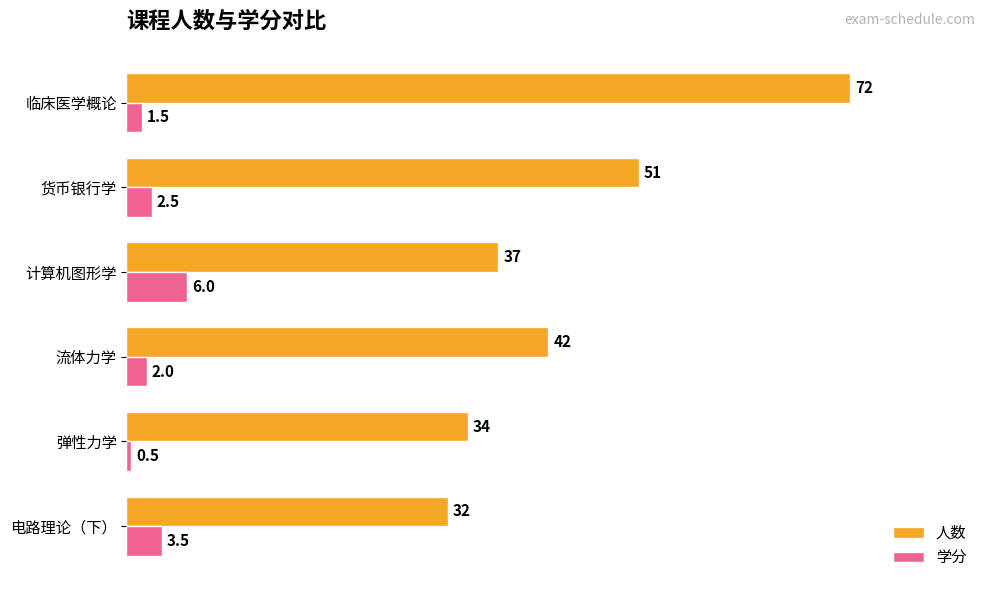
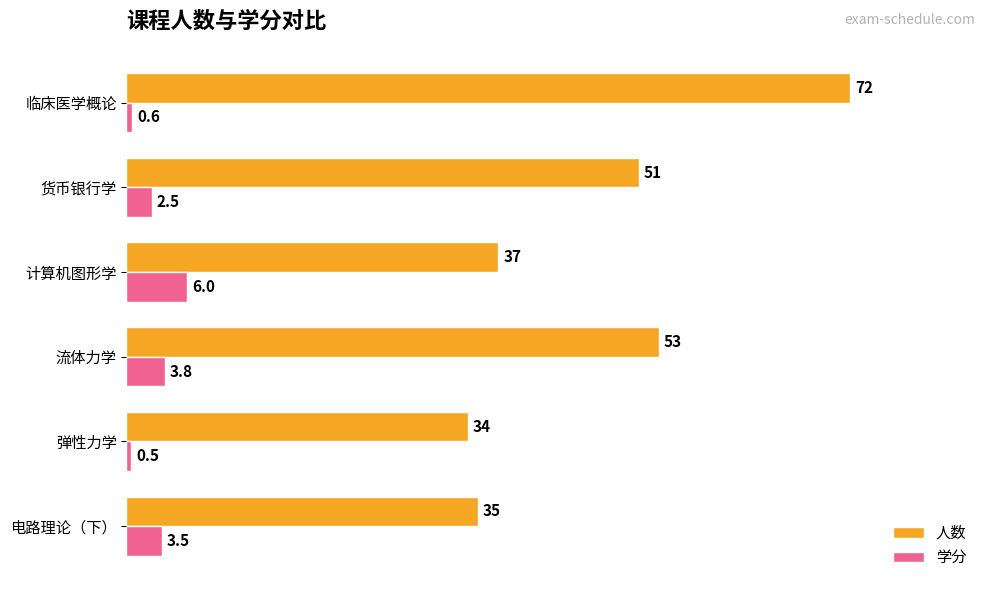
学分, 临床医学概论: 1.5 -> 0.6
人数, 流体力学: 42 -> 53
学分, 流体力学: 2.0 -> 3.8
人数, 电路理论（下）: 32 -> 35
